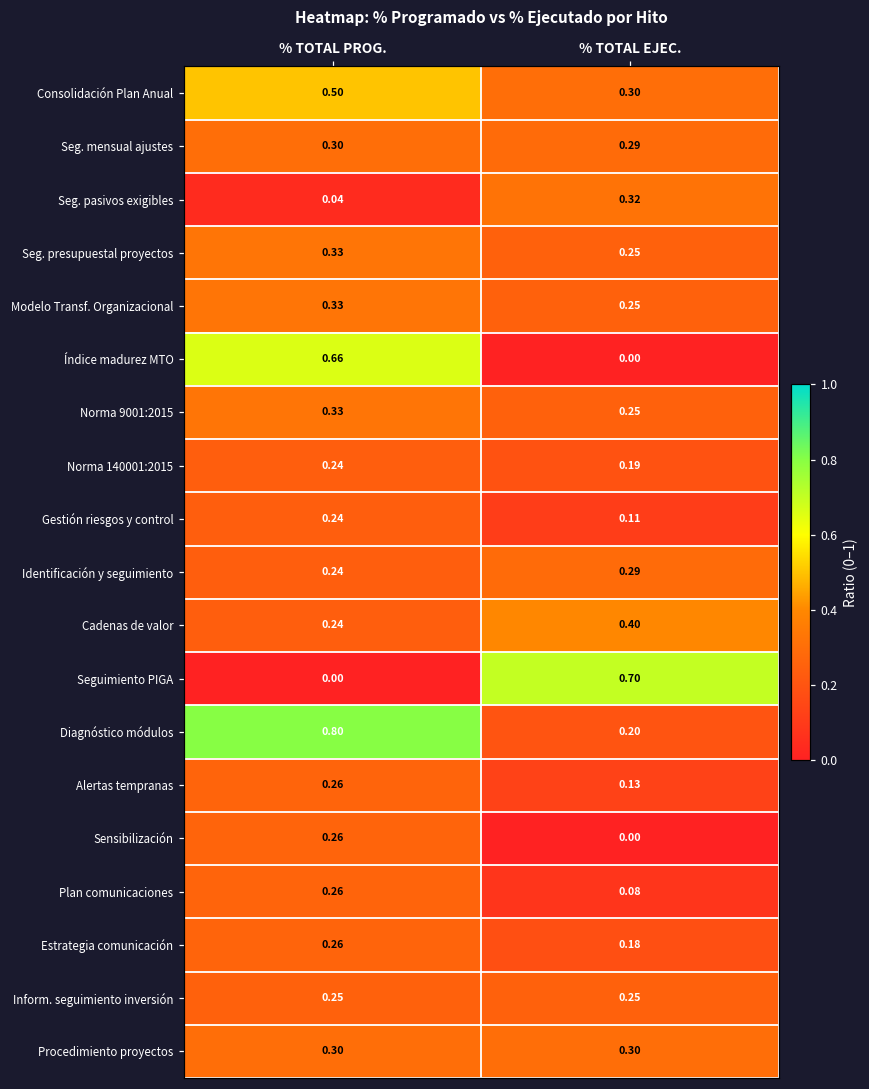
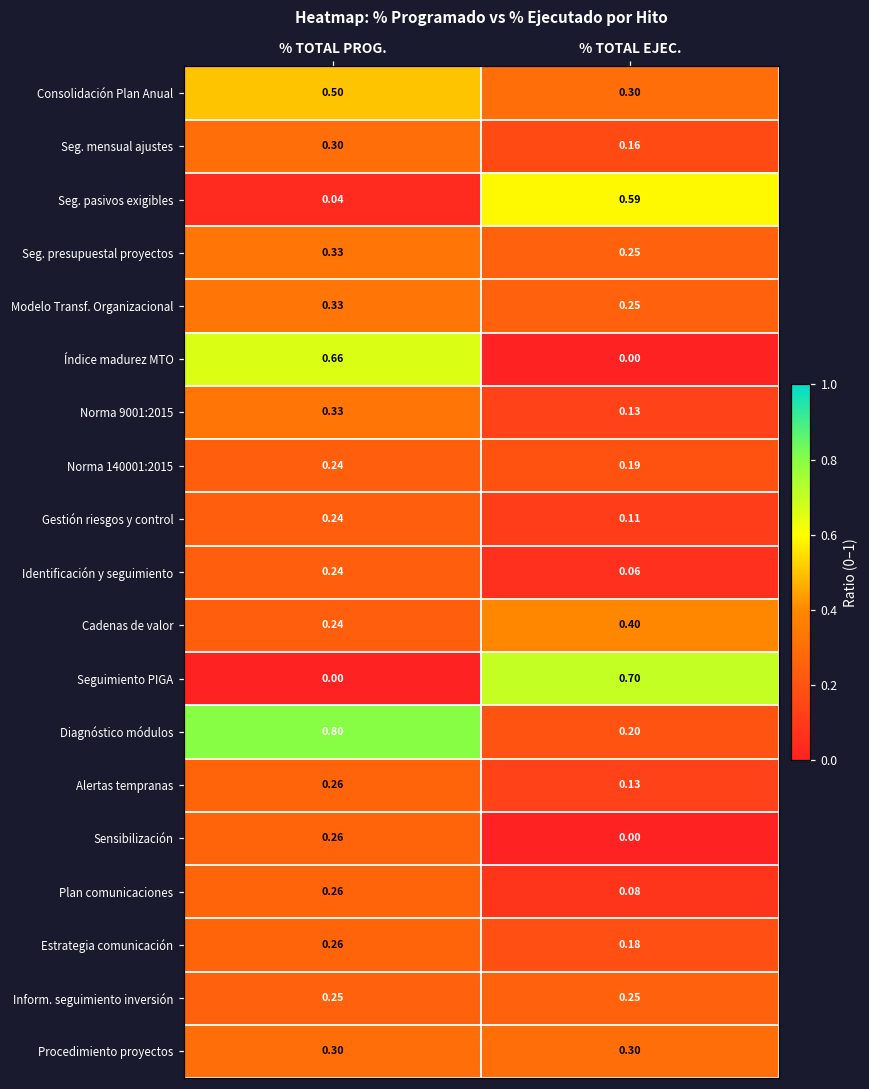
Seg. mensual ajustes, % TOTAL EJEC.: 0.29 -> 0.16
Seg. pasivos exigibles, % TOTAL EJEC.: 0.32 -> 0.59
Norma 9001:2015, % TOTAL EJEC.: 0.25 -> 0.13
Identificación y seguimiento, % TOTAL EJEC.: 0.29 -> 0.06
